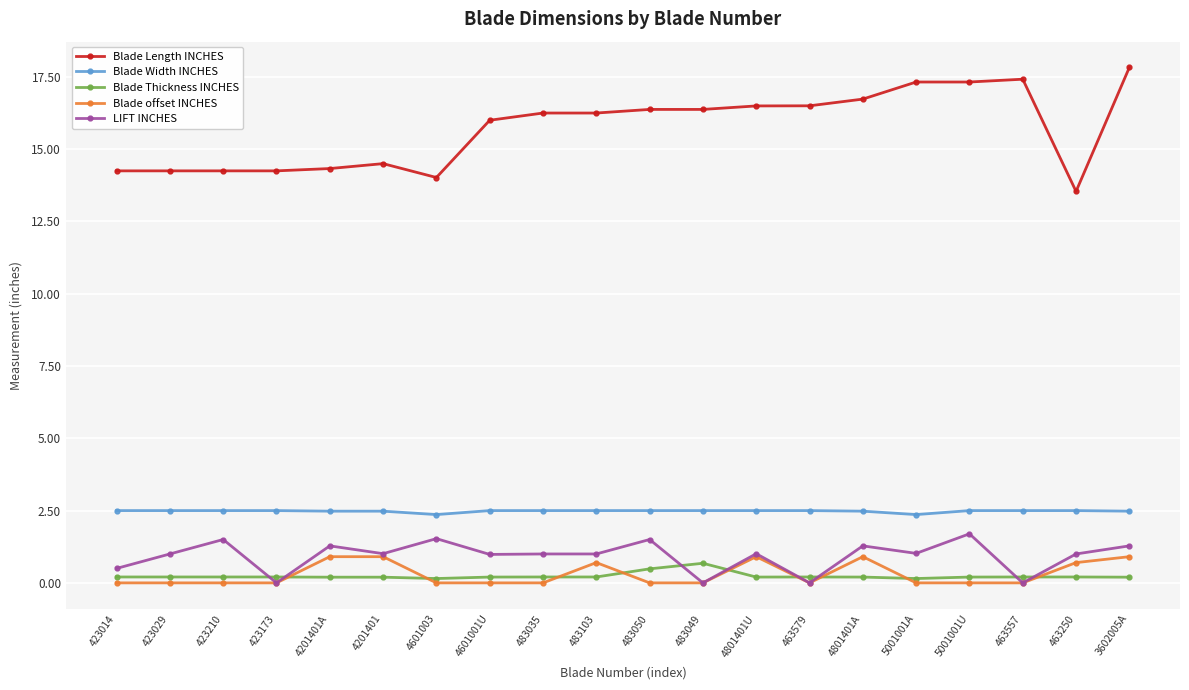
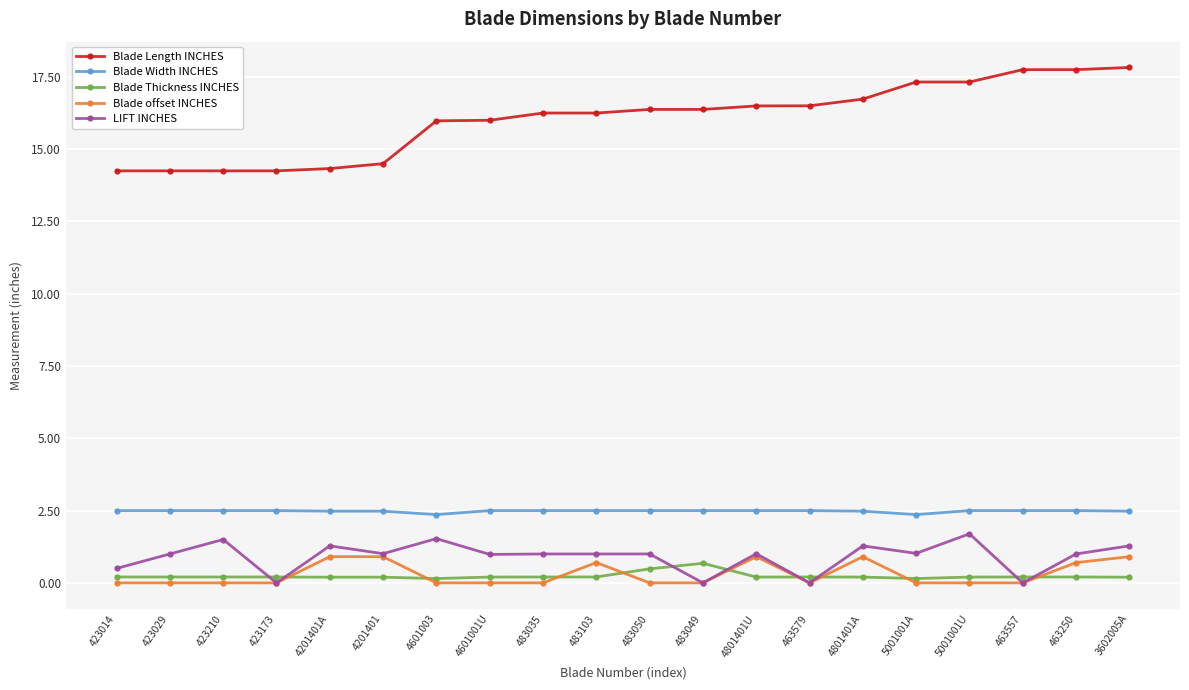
Blade Length INCHES, 4601003: 14.0 -> 16.0
LIFT INCHES, 483050: 1.5 -> 1.0
Blade Length INCHES, 463557: 17.4 -> 17.8
Blade Length INCHES, 463250: 13.5 -> 17.8
